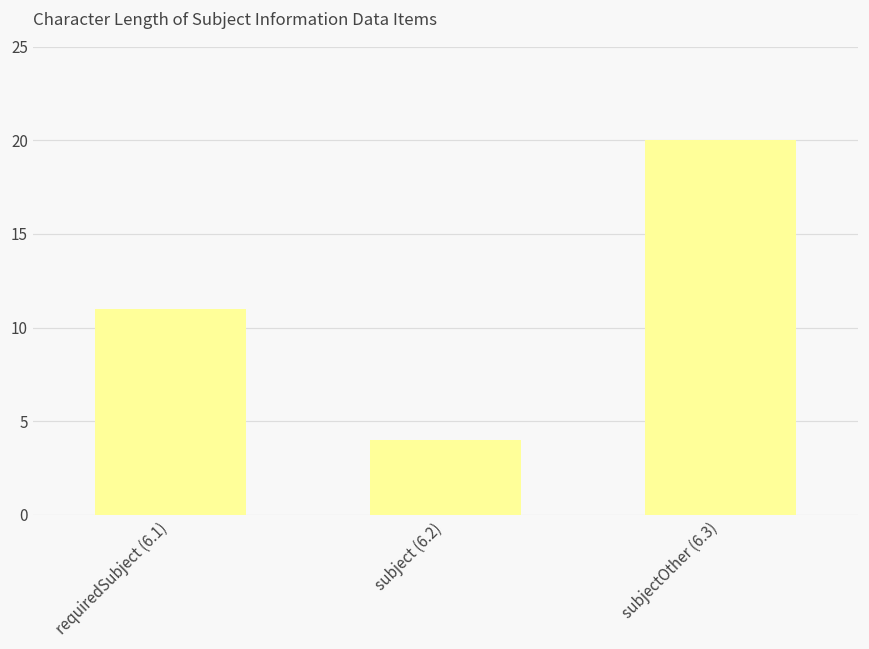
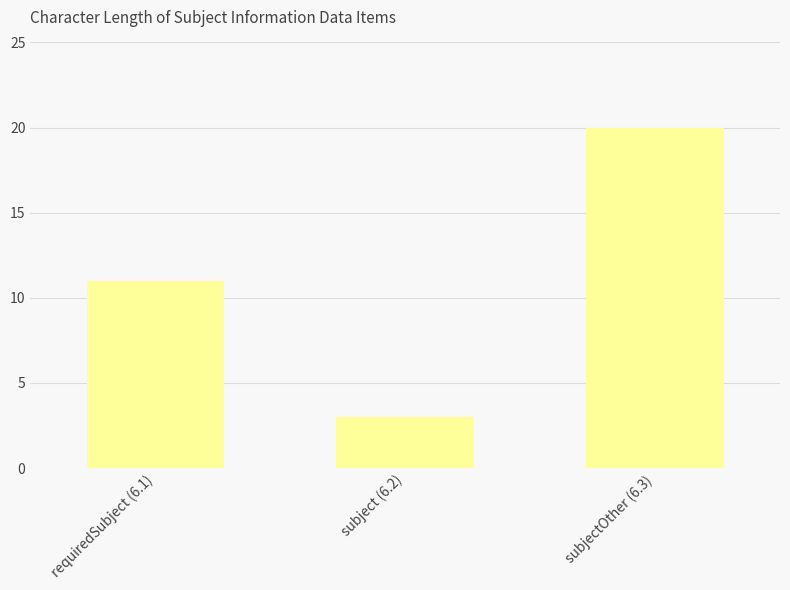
subject (6.2): 4 -> 3
